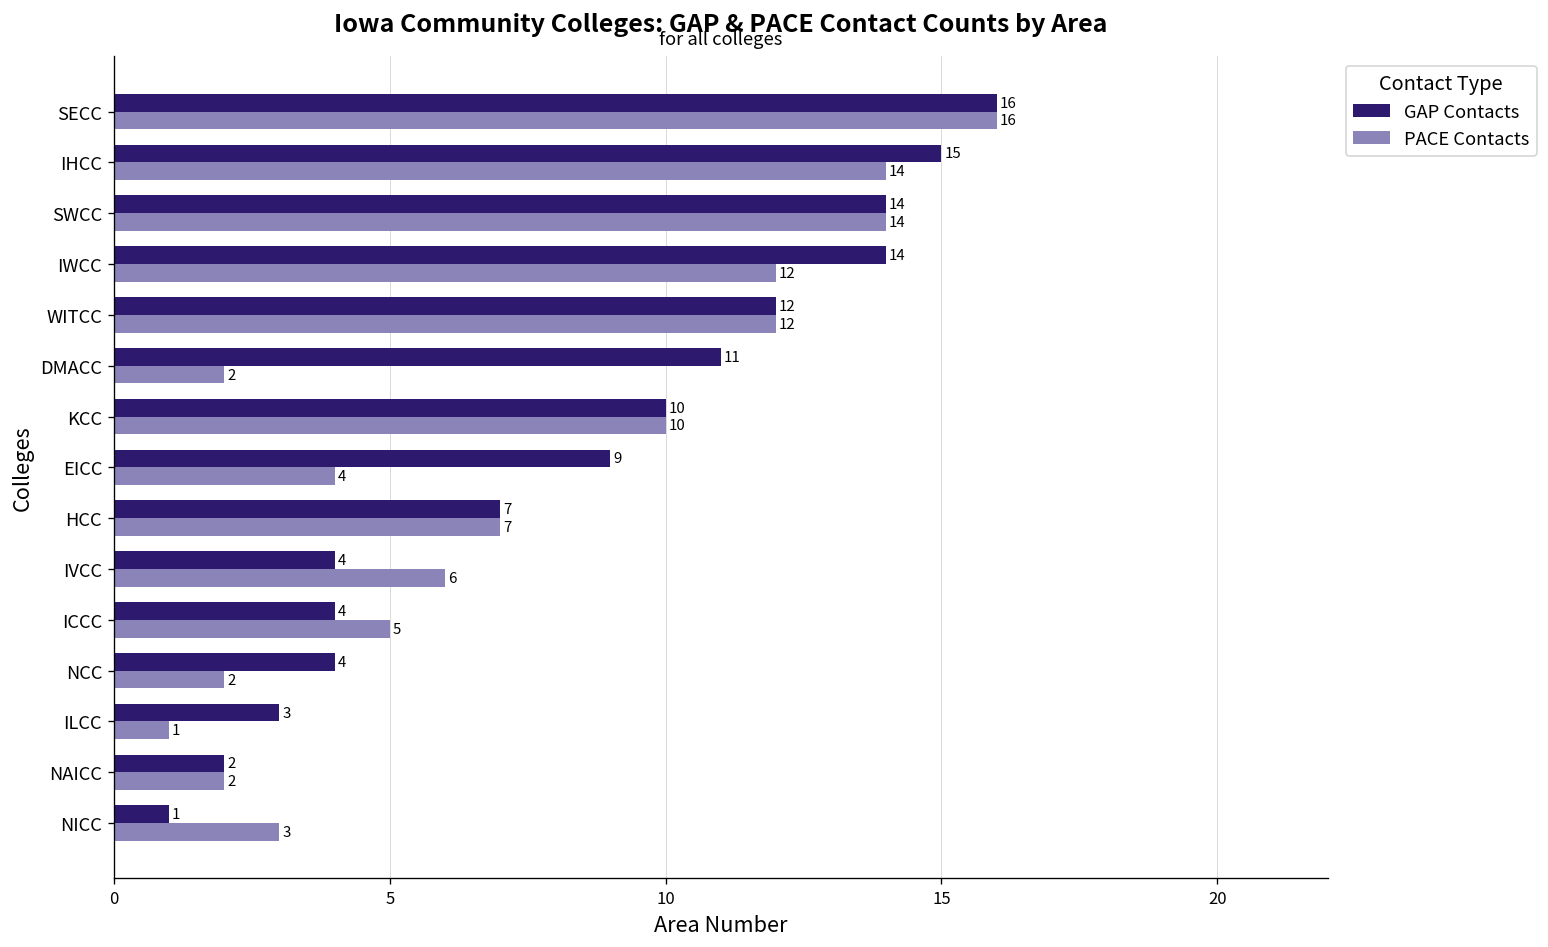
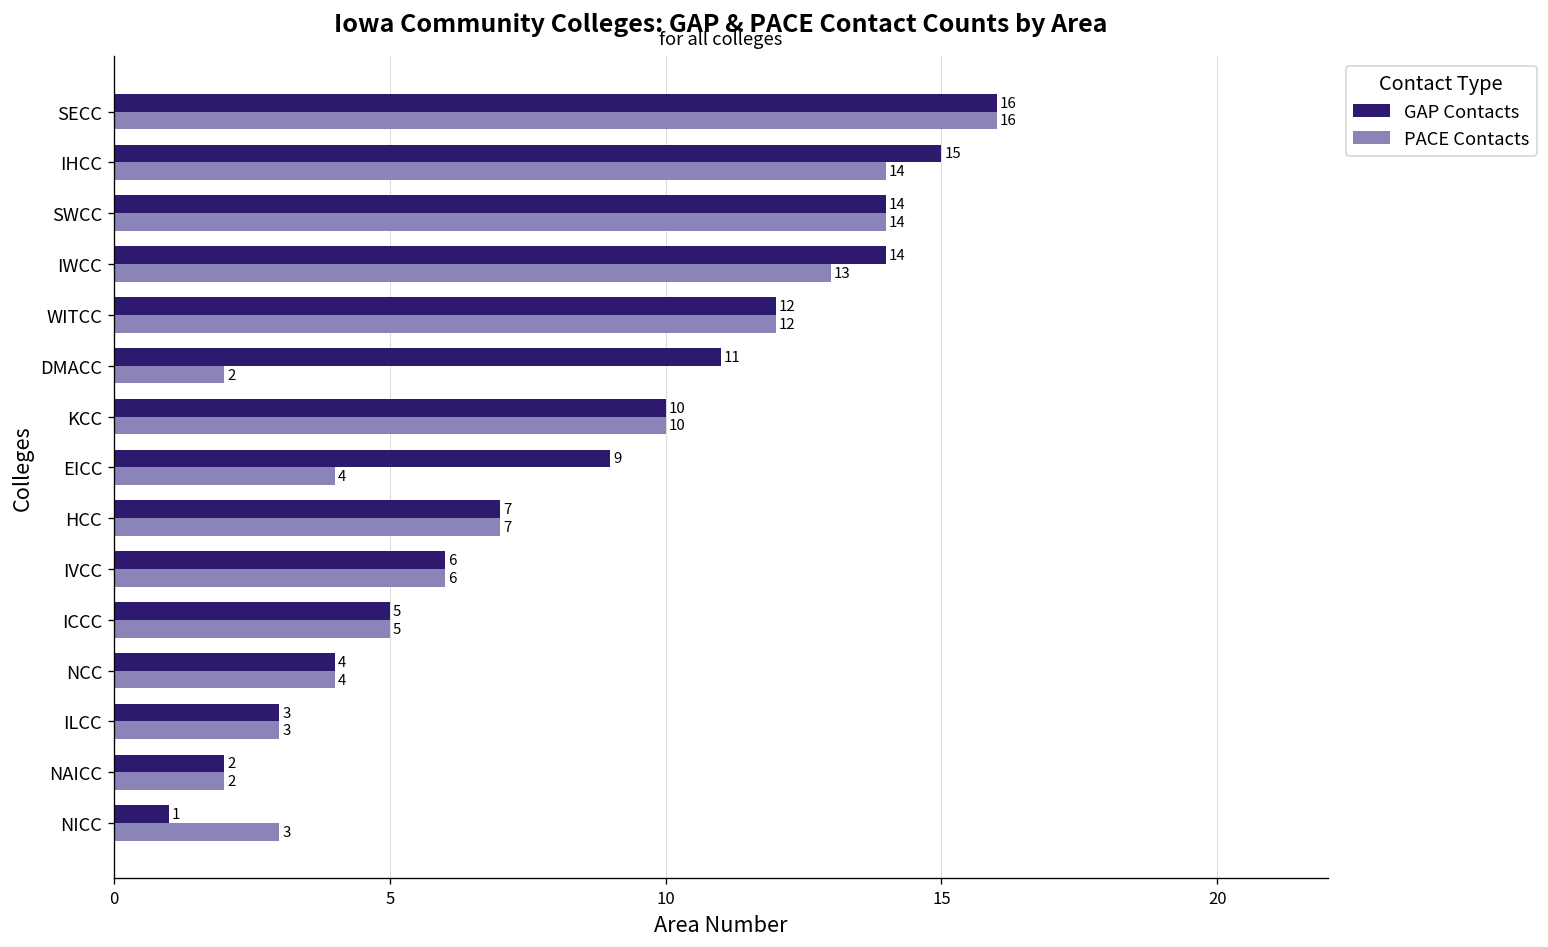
PACE Contacts, IWCC: 12 -> 13
GAP Contacts, IVCC: 4 -> 6
GAP Contacts, ICCC: 4 -> 5
PACE Contacts, NCC: 2 -> 4
PACE Contacts, ILCC: 1 -> 3
